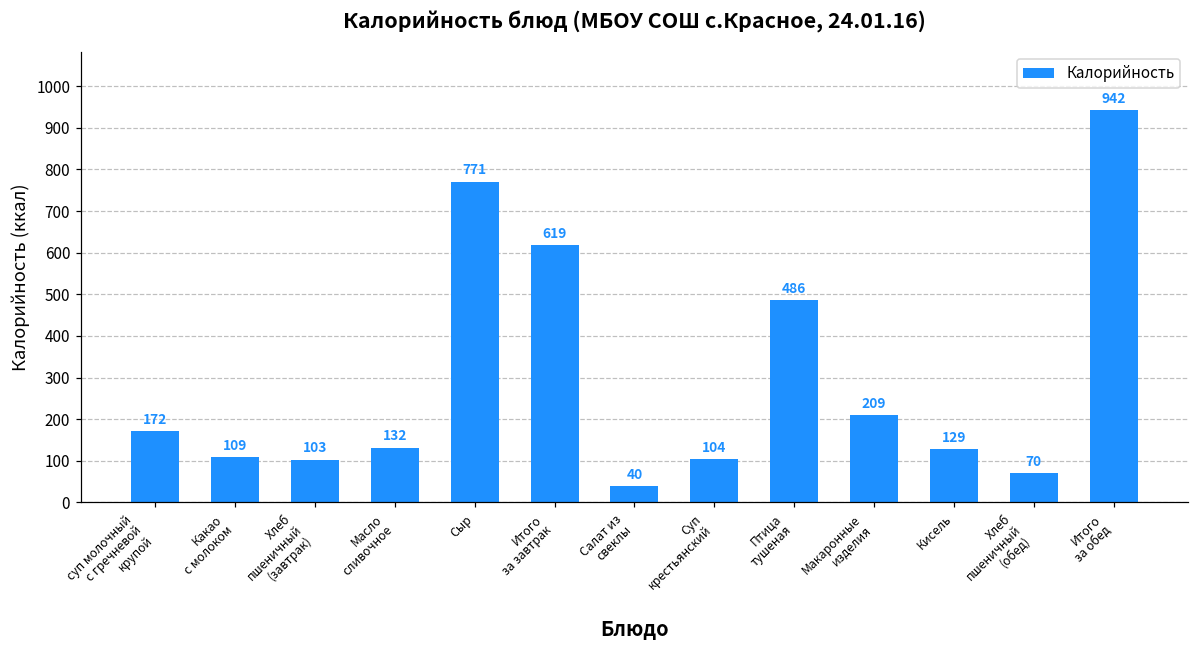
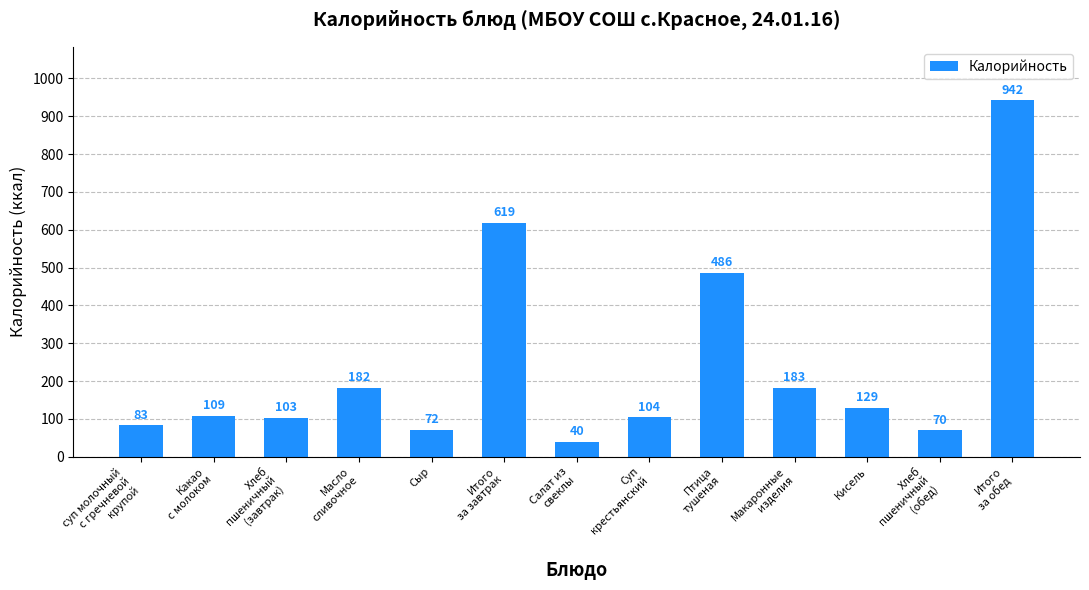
суп молочный с гречневой крупой: 172 -> 83
Масло сливочное: 132 -> 182
Сыр: 771 -> 72
Макаронные изделия: 209 -> 183
